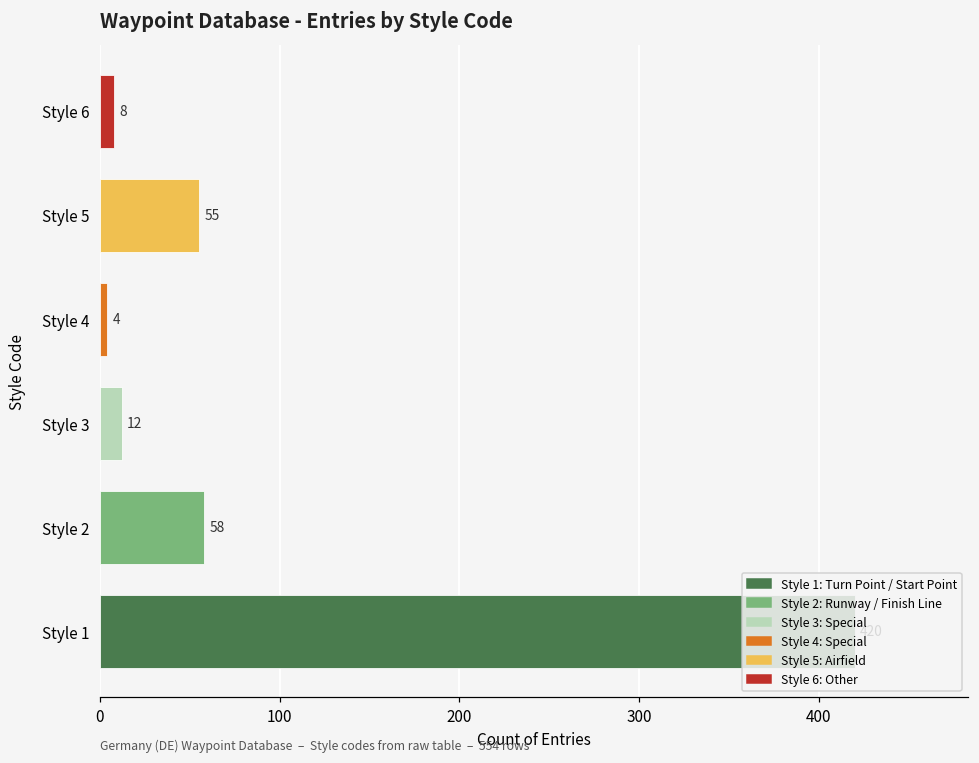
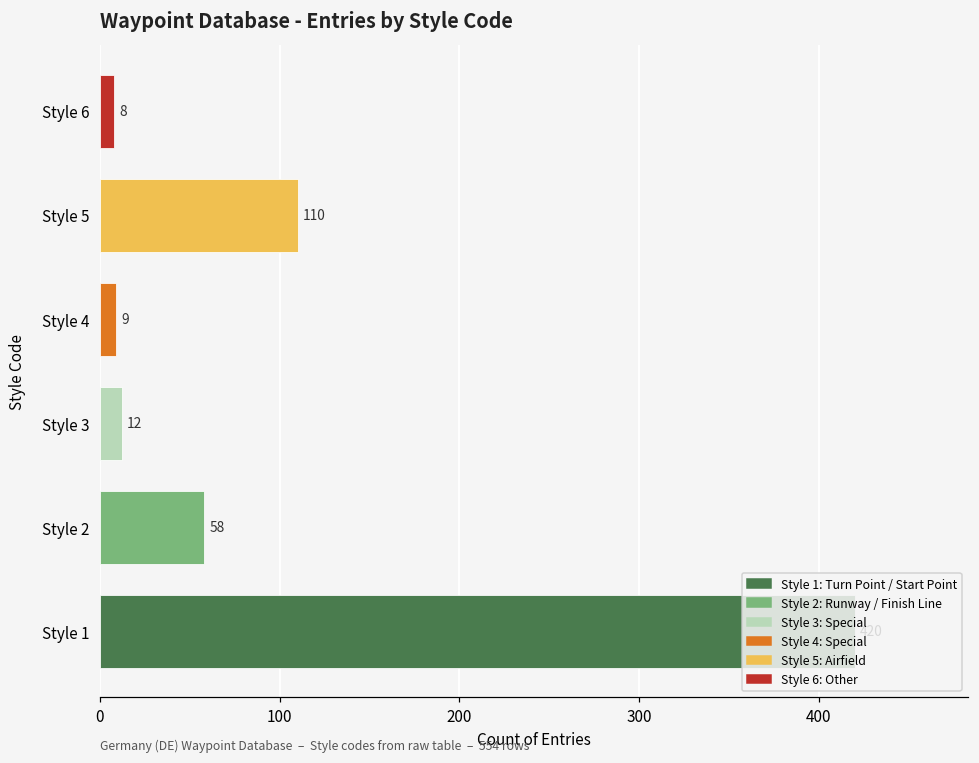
Style 5: 55 -> 110
Style 4: 4 -> 9
